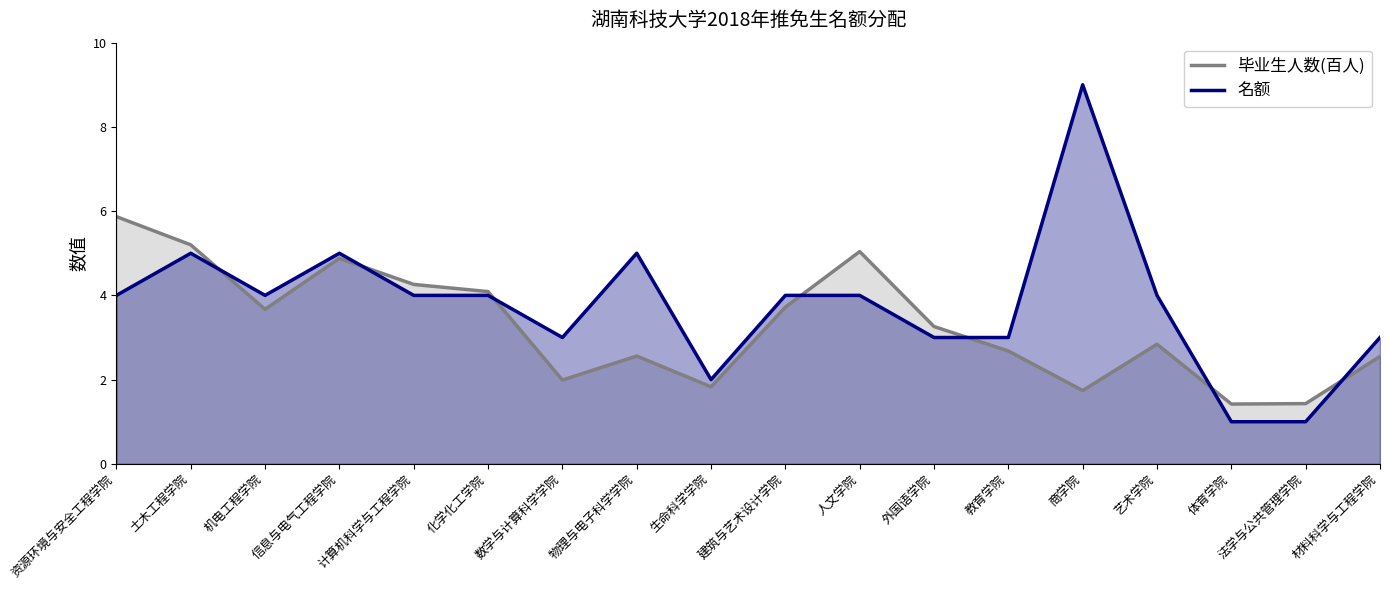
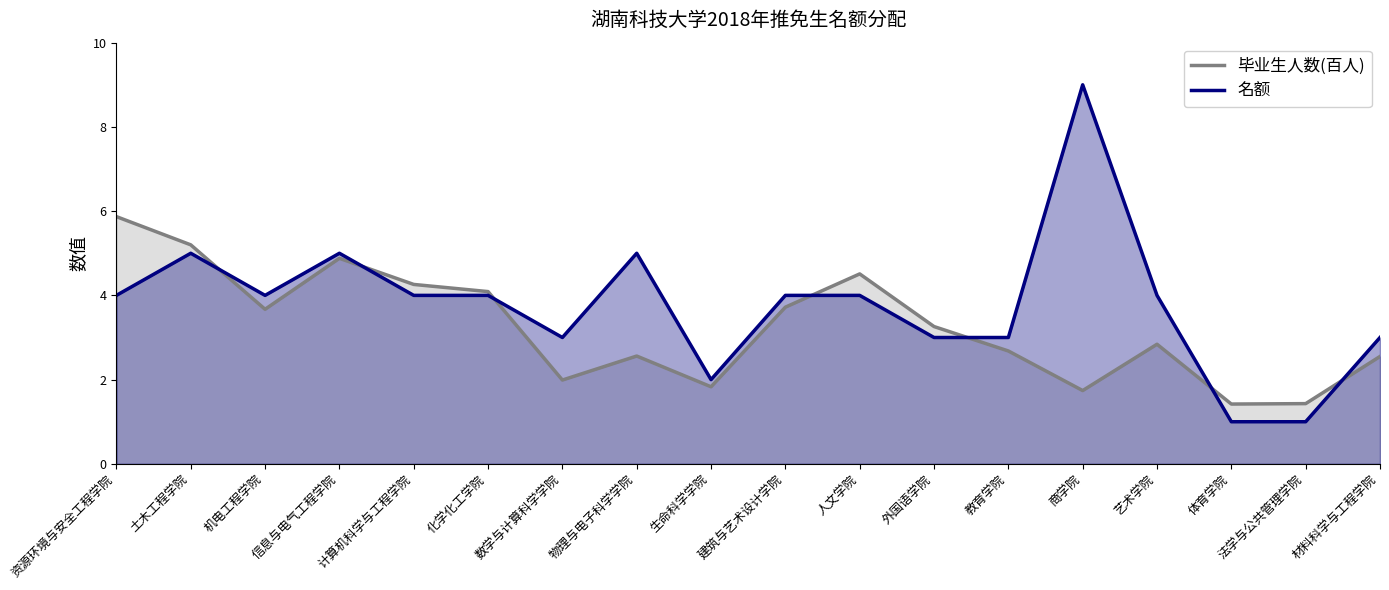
毕业生人数(百人), 人文学院: 5.0 -> 4.5
